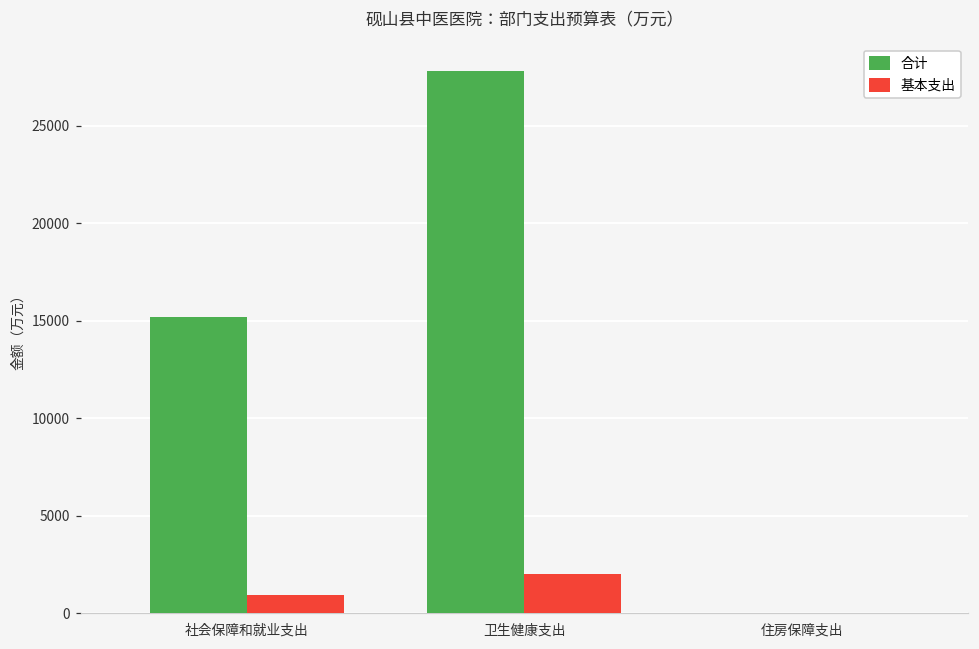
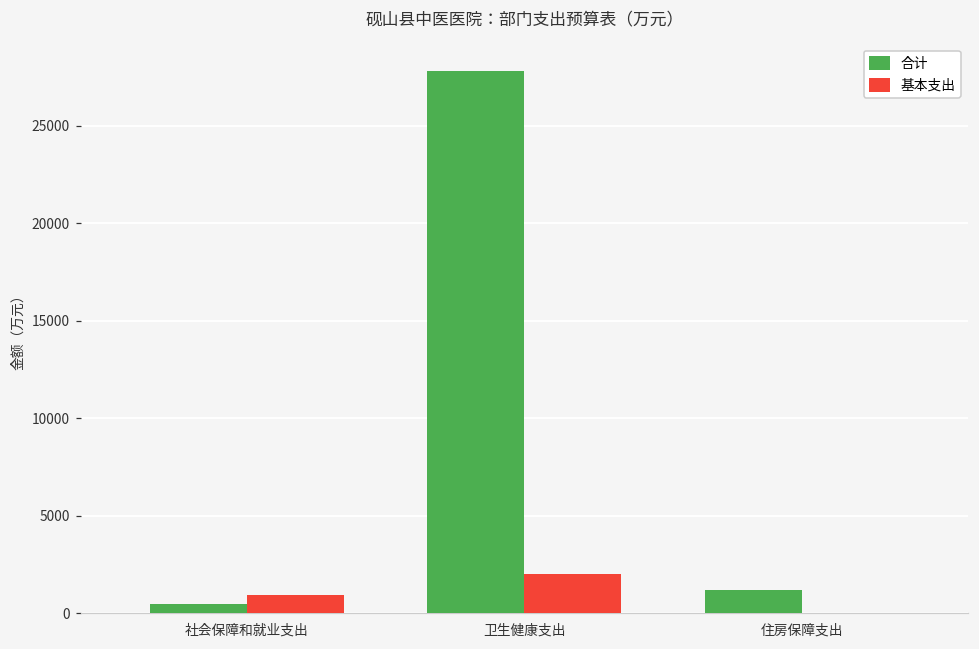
合计, 社会保障和就业支出: 15200 -> 400
合计, 住房保障支出: 0 -> 1200
